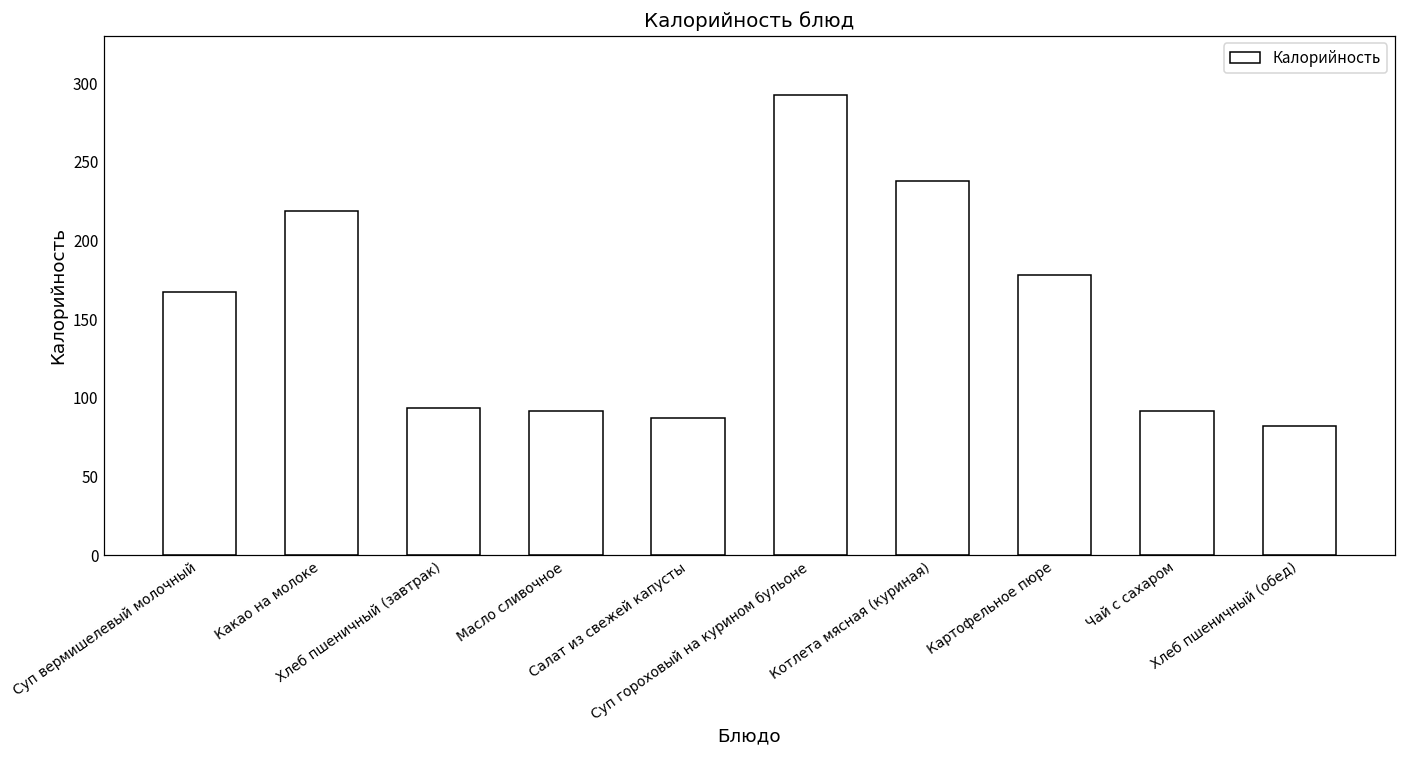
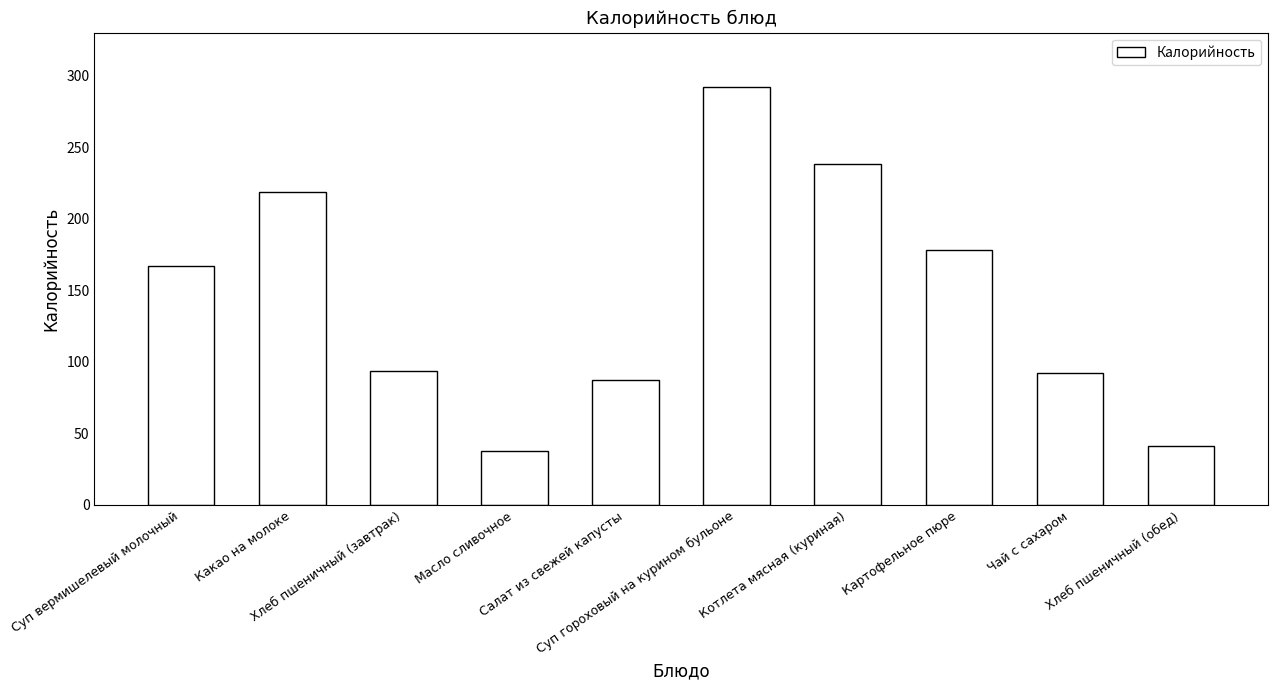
Масло сливочное: 92 -> 37
Хлеб пшеничный (обед): 82 -> 41
